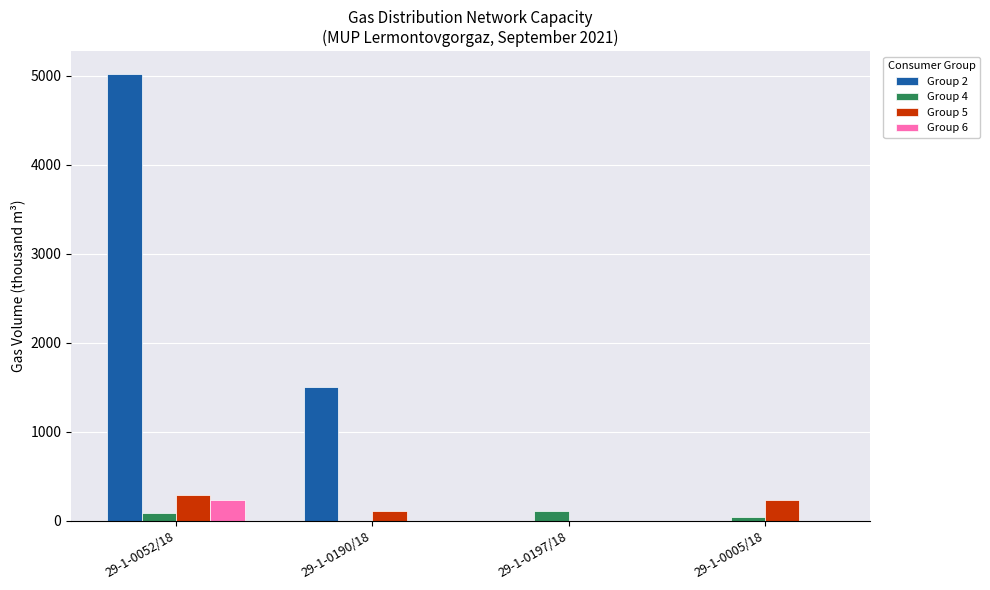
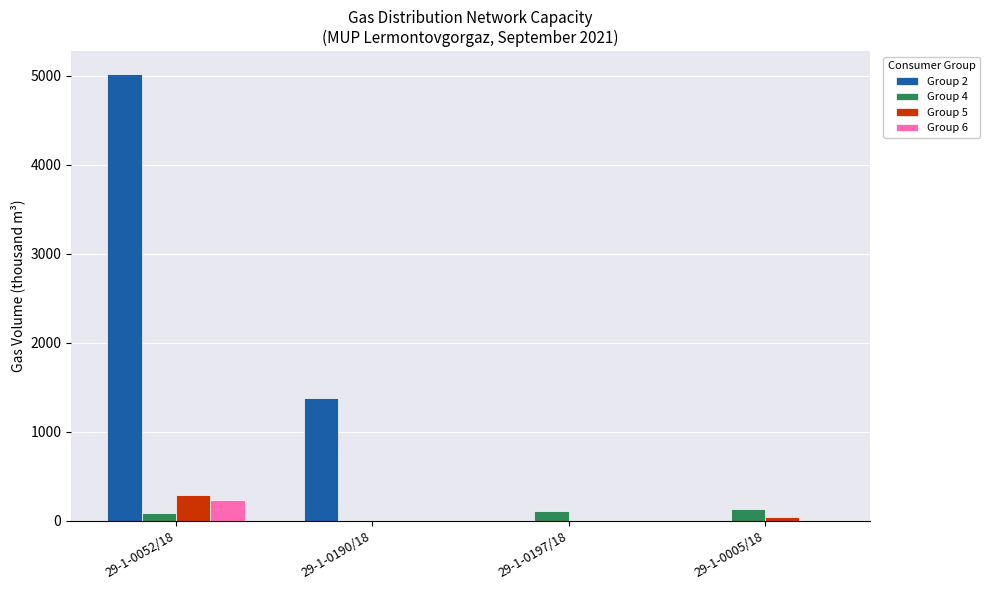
Group 2, 29-1-0190/18: 1500 -> 1400
Group 5, 29-1-0190/18: 100 -> 0
Group 4, 29-1-0005/18: 0 -> 100
Group 5, 29-1-0005/18: 200 -> 0
